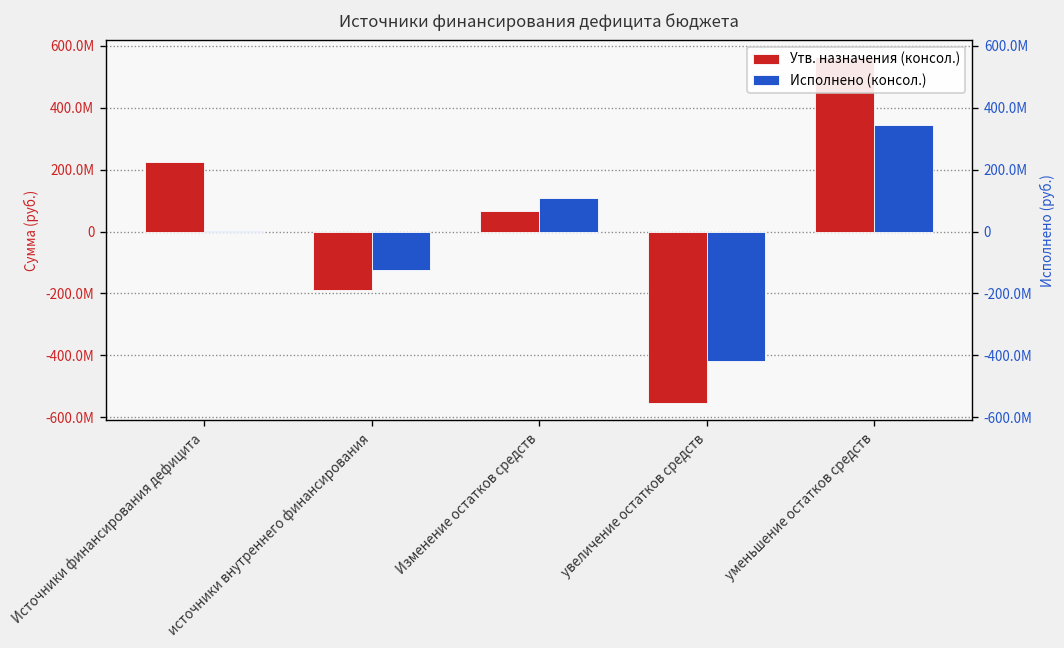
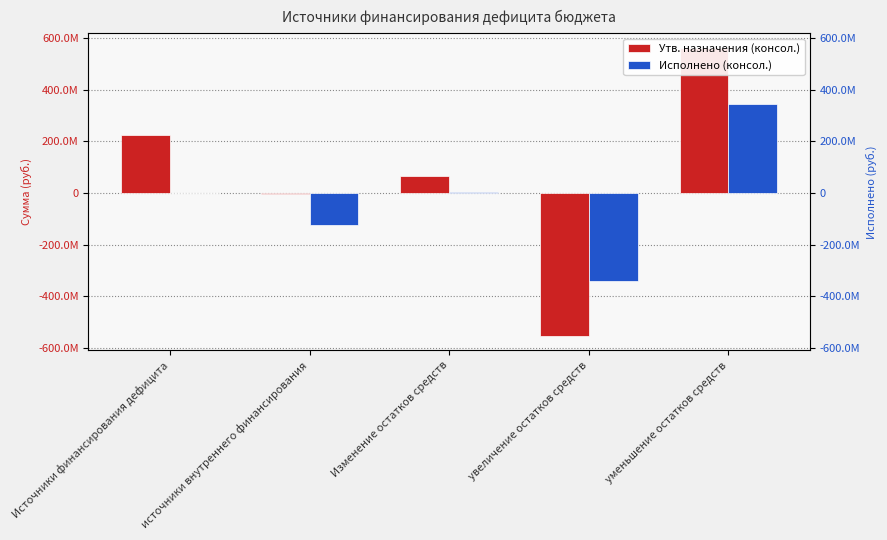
Утв. назначения (консол.), источники внутреннего финансирования: -190000000 -> 0
Исполнено (консол.), Изменение остатков средств: 110000000 -> 0
Исполнено (консол.), увеличение остатков средств: -420000000 -> -340000000
